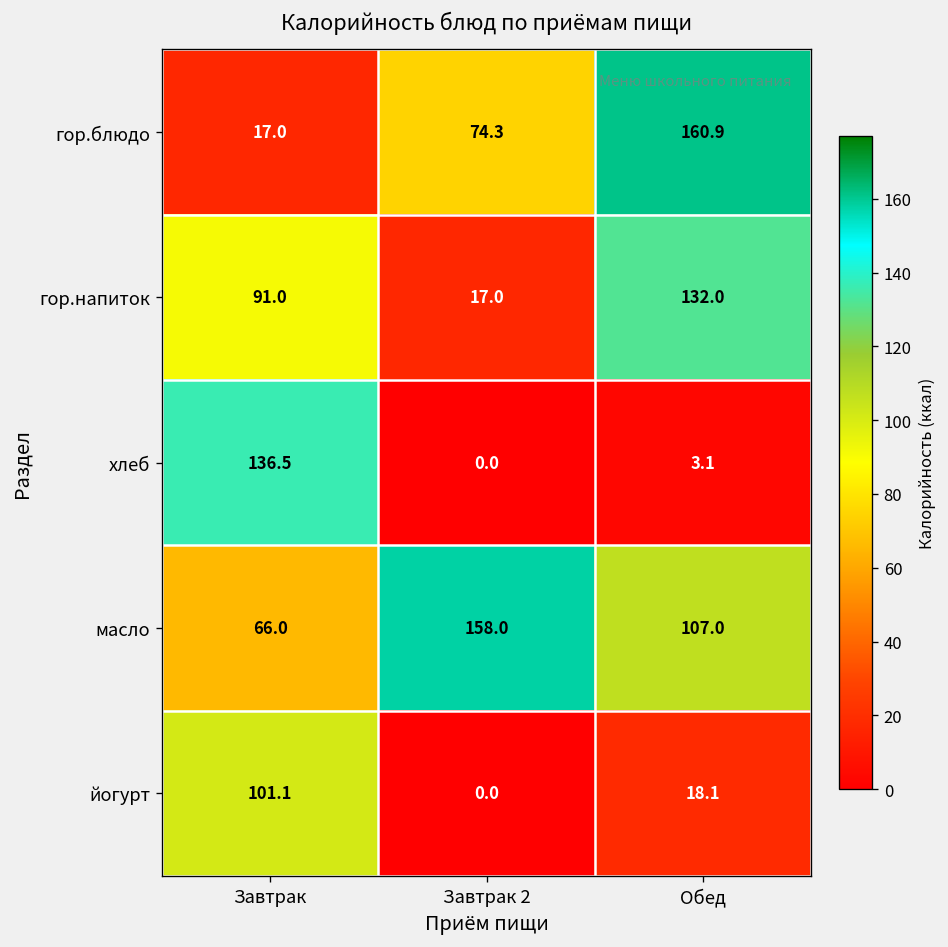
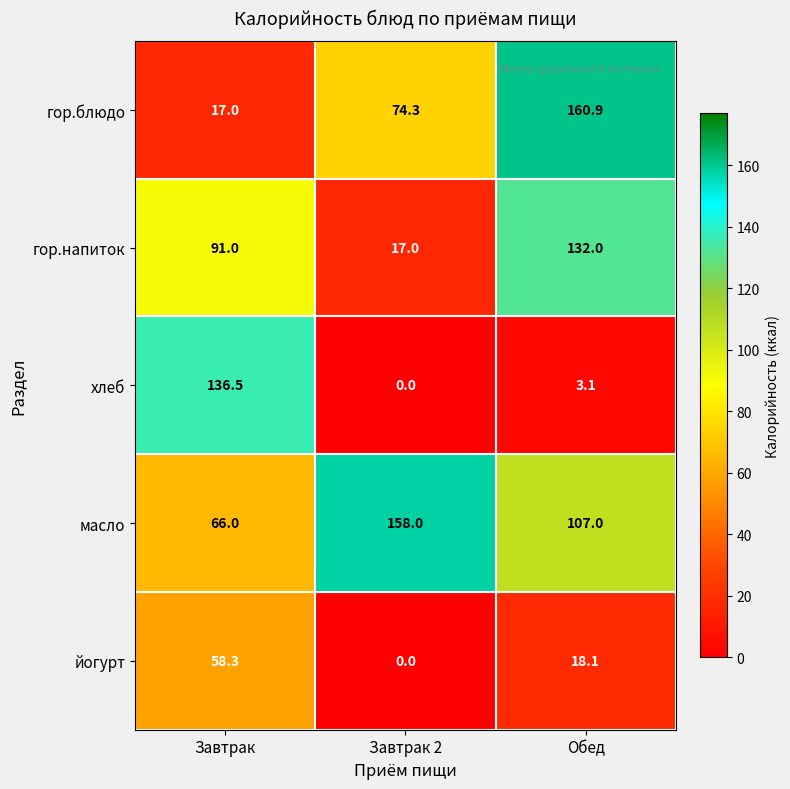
йогурт, Завтрак: 101.1 -> 58.3
